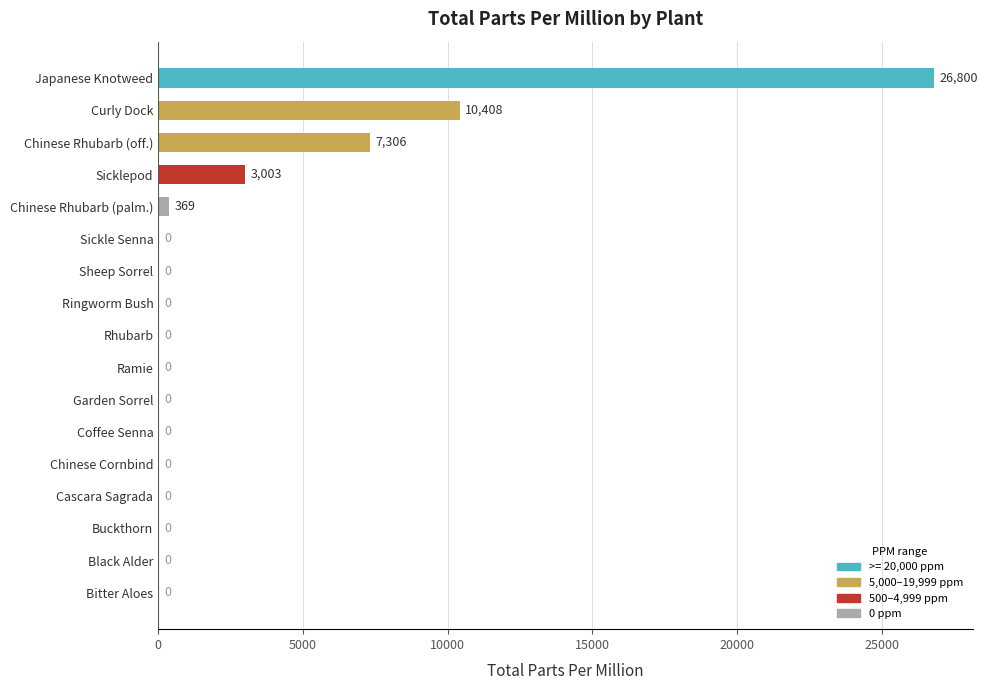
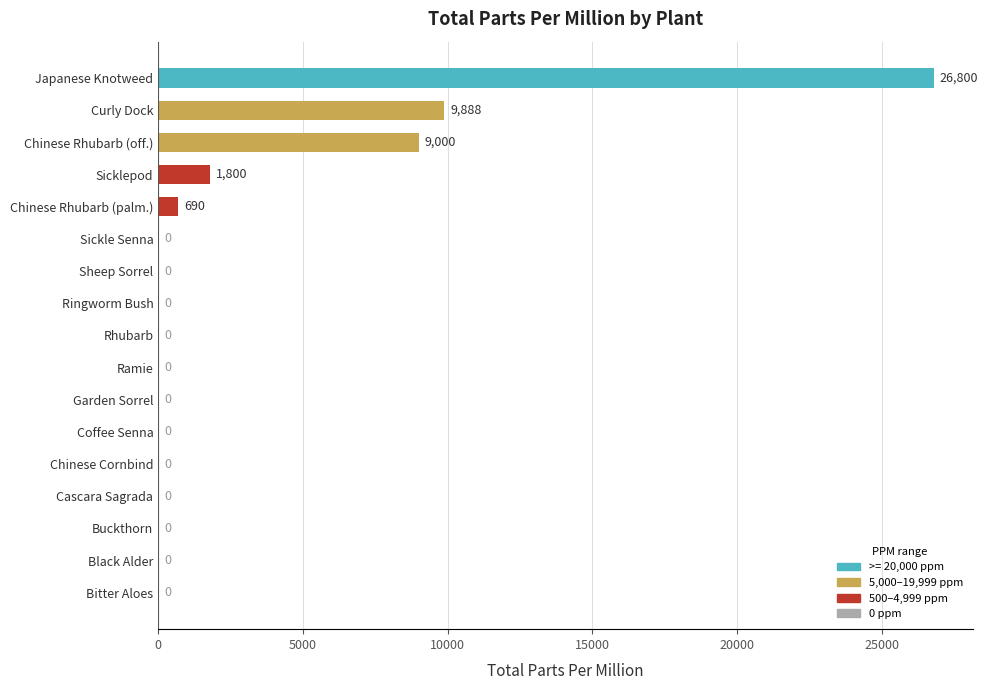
Curly Dock: 10,408 -> 9,888
Chinese Rhubarb (off.): 7,306 -> 9,000
Sicklepod: 3,003 -> 1,800
Chinese Rhubarb (palm.): 369 -> 690
